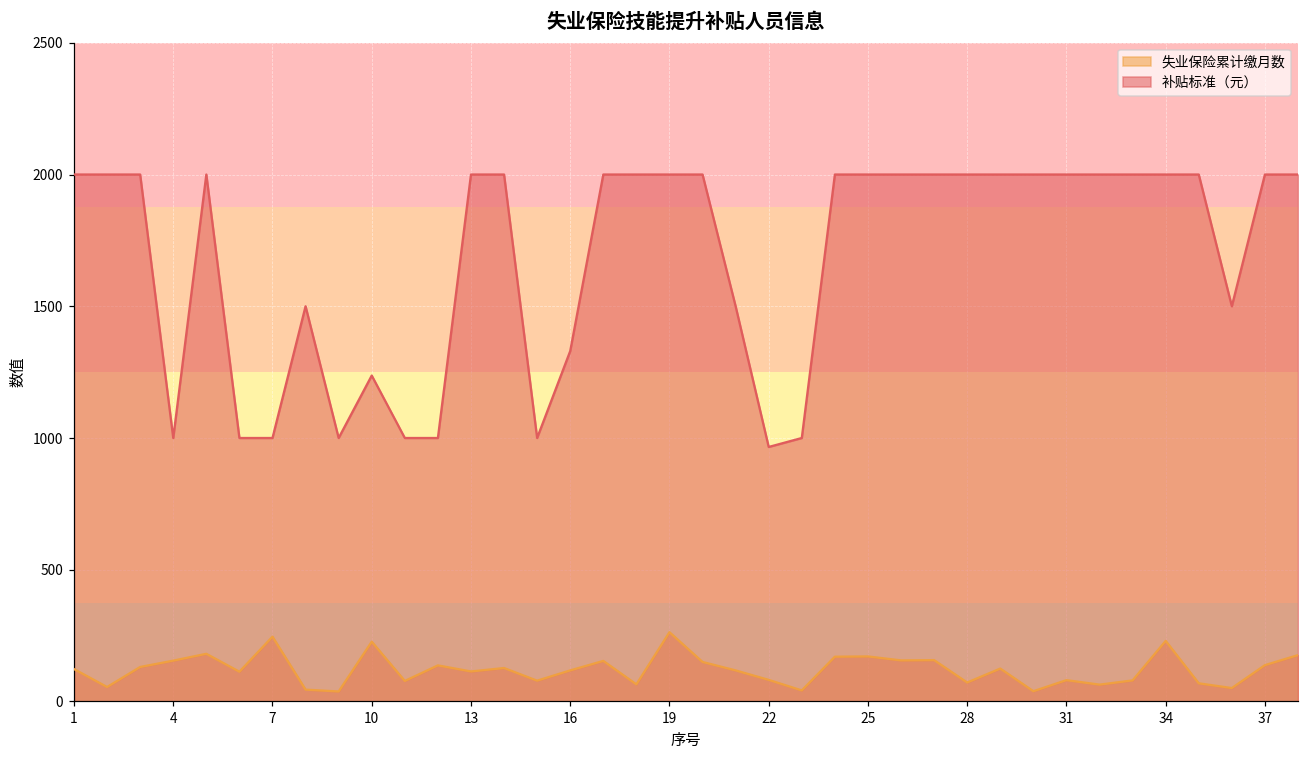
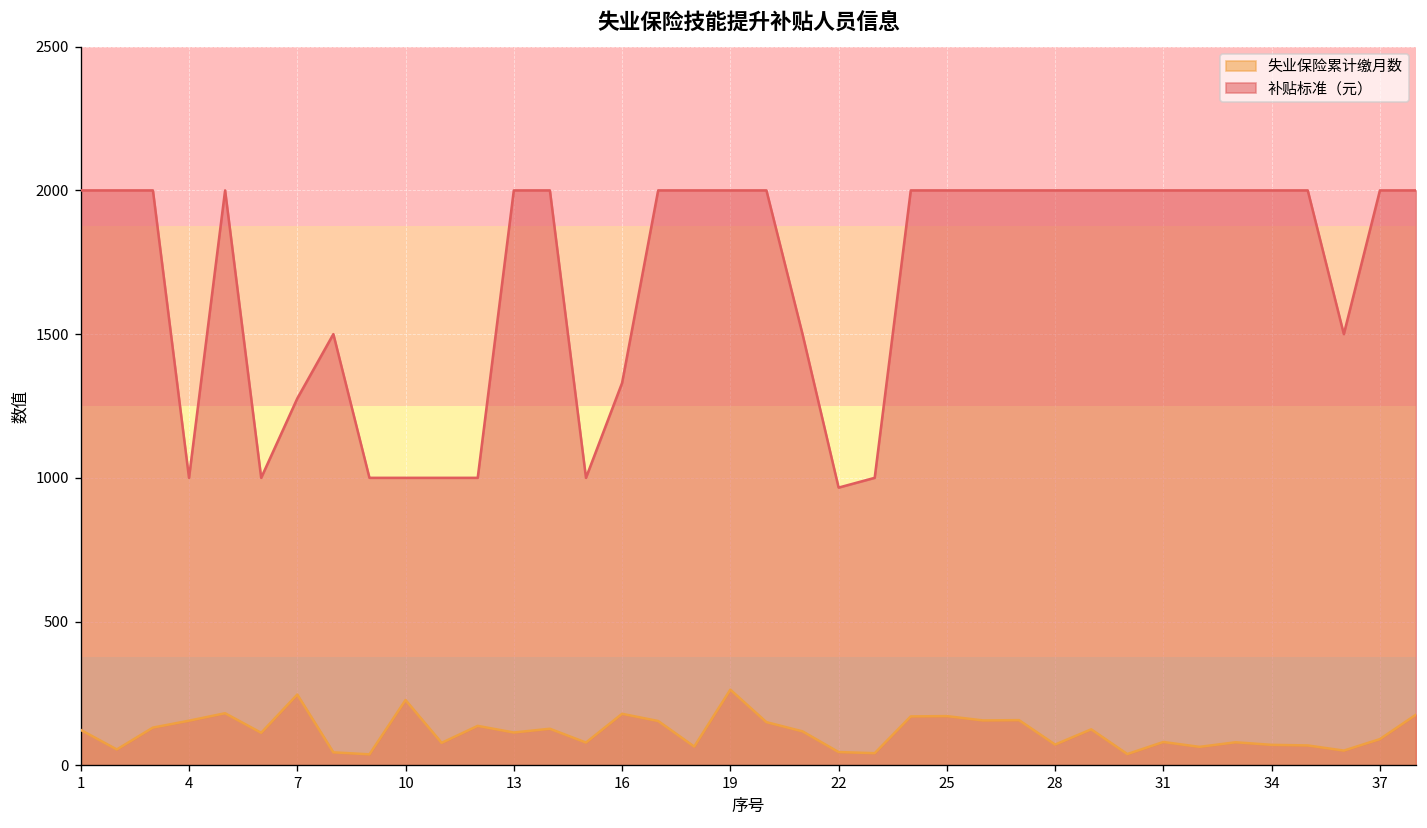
补贴标准（元）, 7: 1000 -> 1280
补贴标准（元）, 10: 1240 -> 1000
失业保险累计缴月数, 16: 120 -> 180
失业保险累计缴月数, 22: 80 -> 50
失业保险累计缴月数, 34: 230 -> 70
失业保险累计缴月数, 37: 140 -> 90
